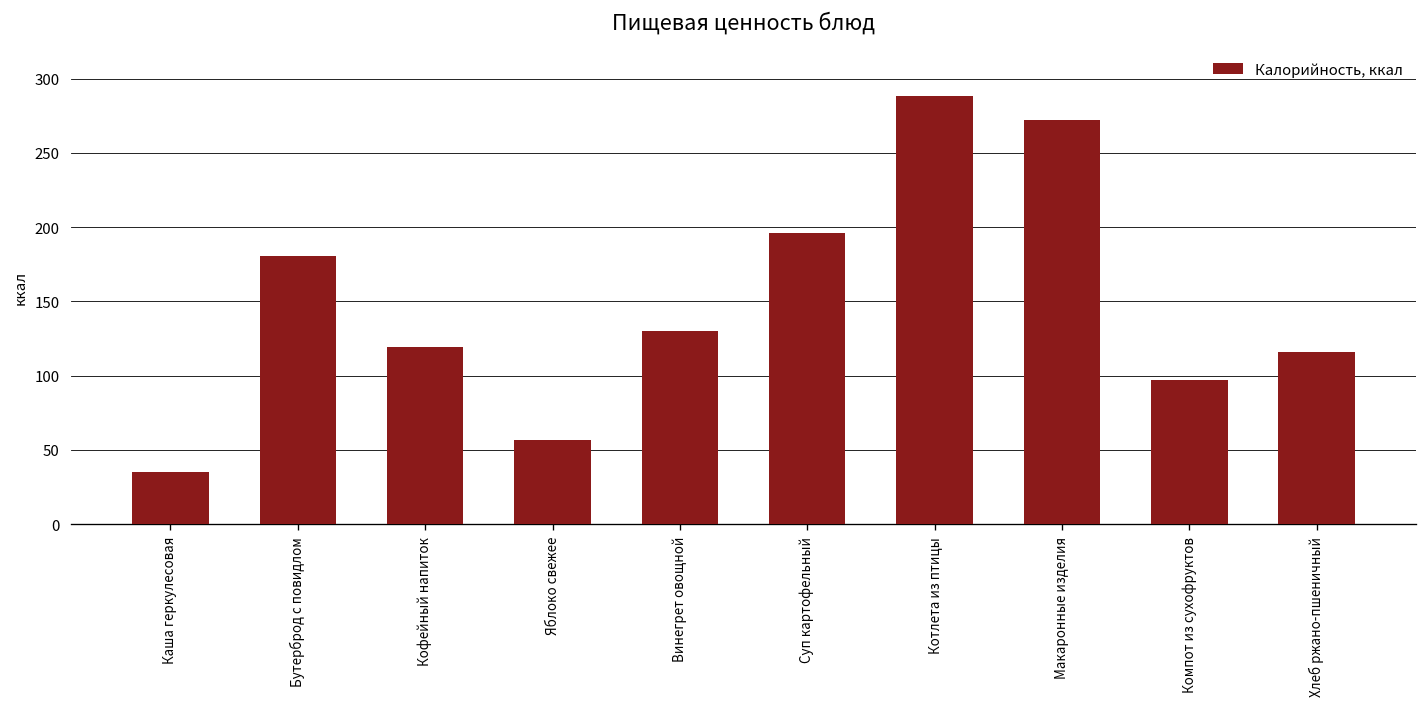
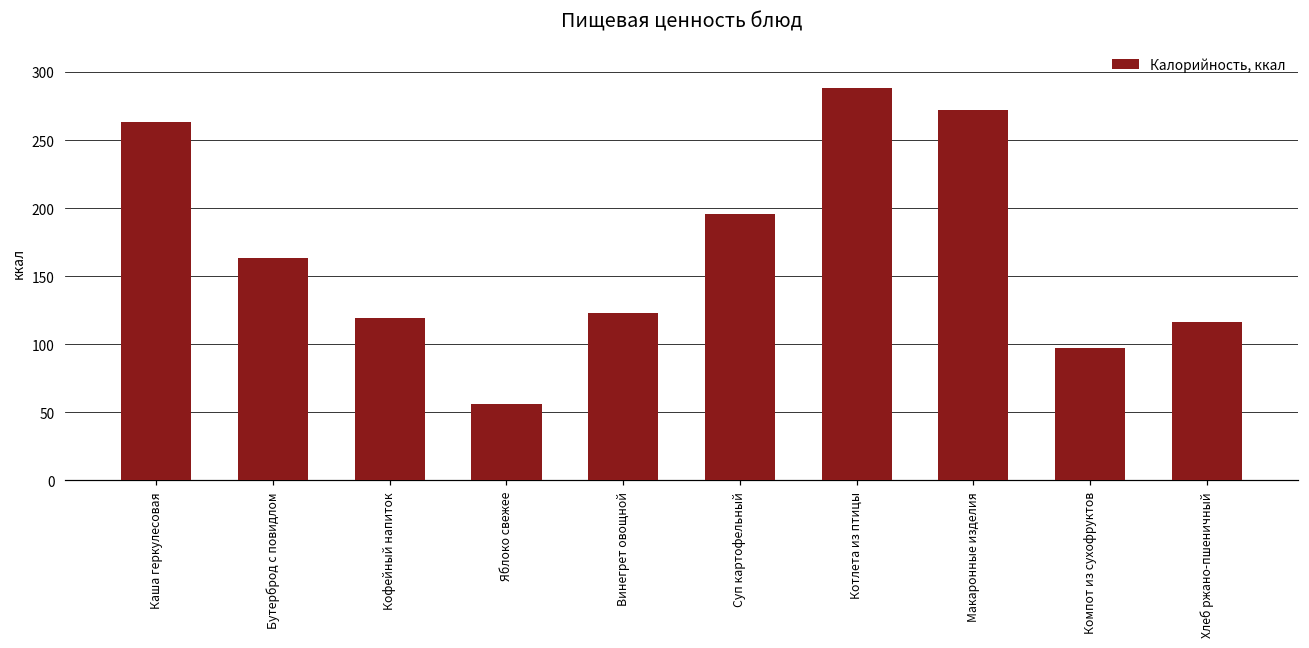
Каша геркулесовая: 35 -> 263
Бутерброд с повидлом: 181 -> 163
Винегрет овощной: 130 -> 123
